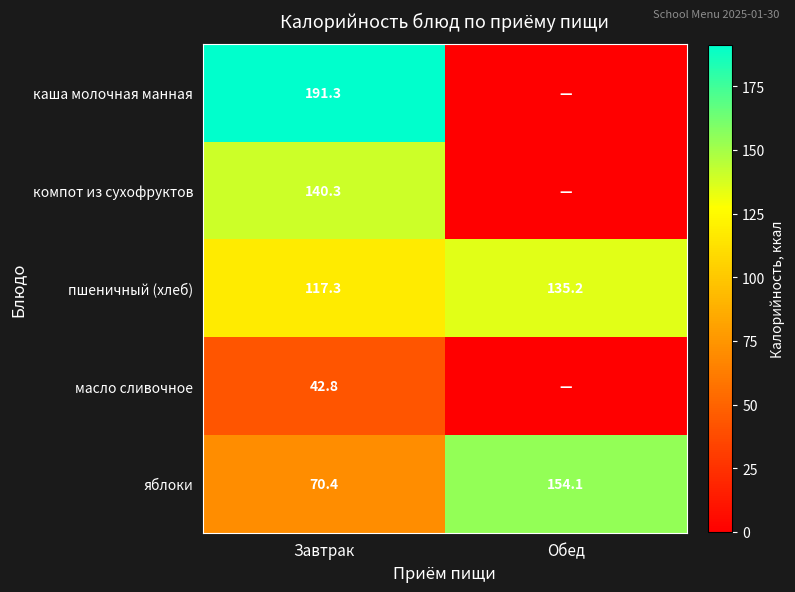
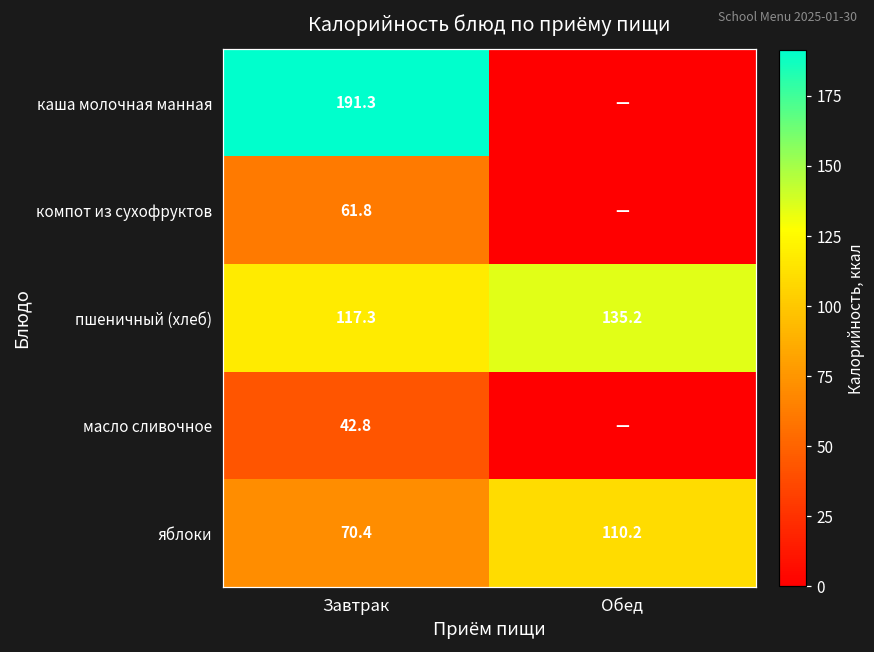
компот из сухофруктов, Завтрак: 140.3 -> 61.8
яблоки, Обед: 154.1 -> 110.2
